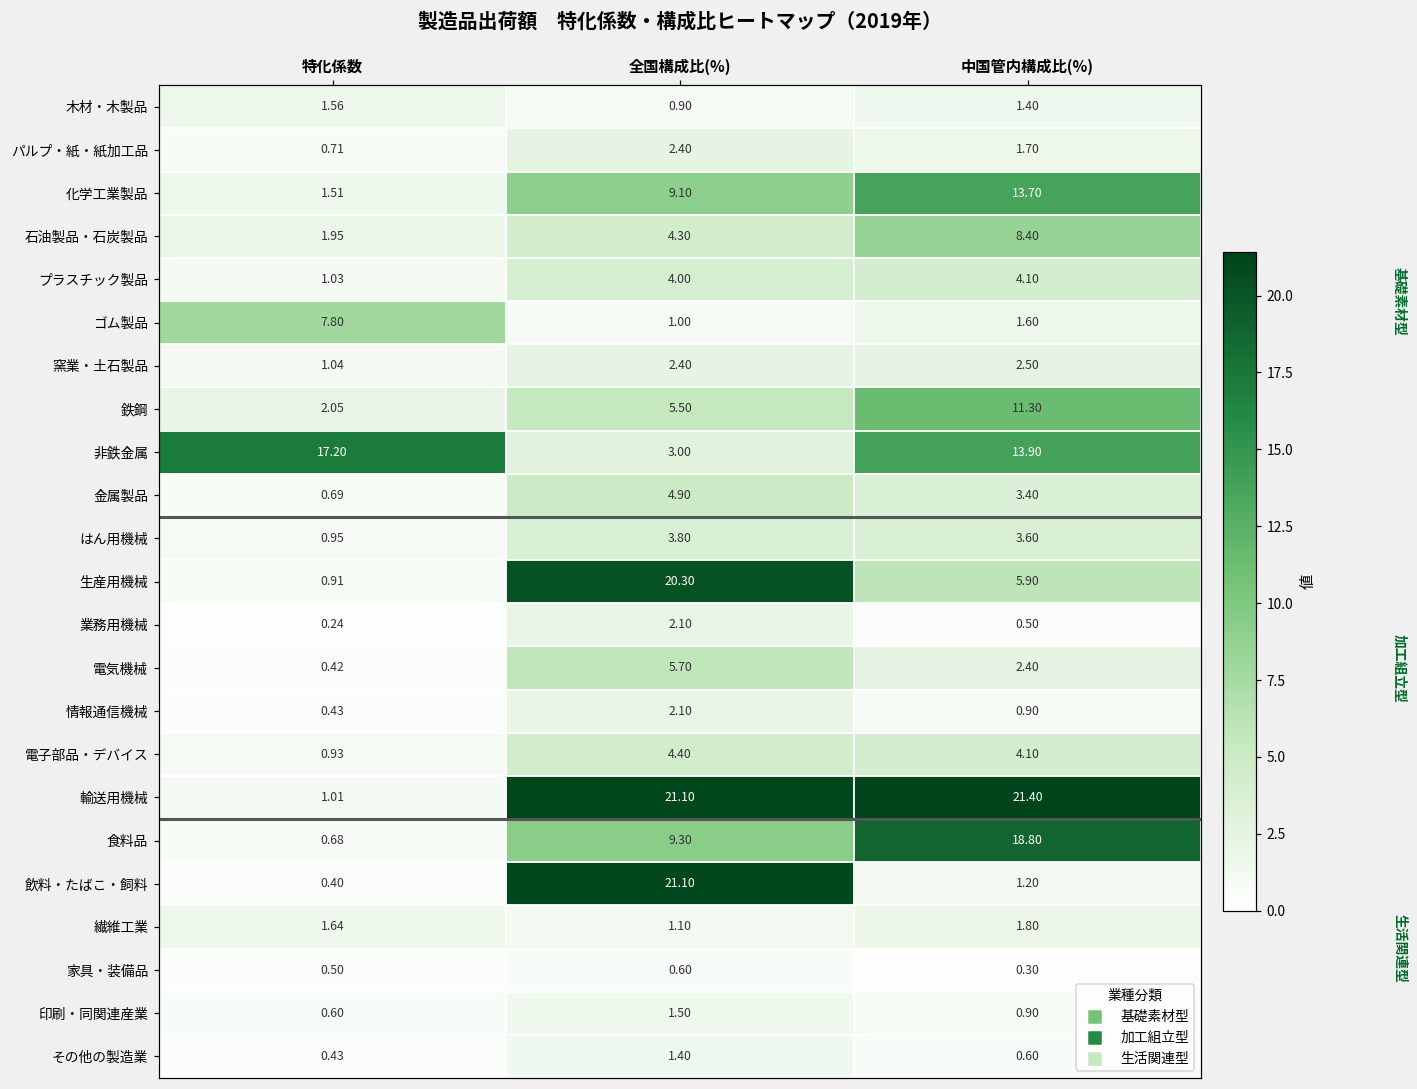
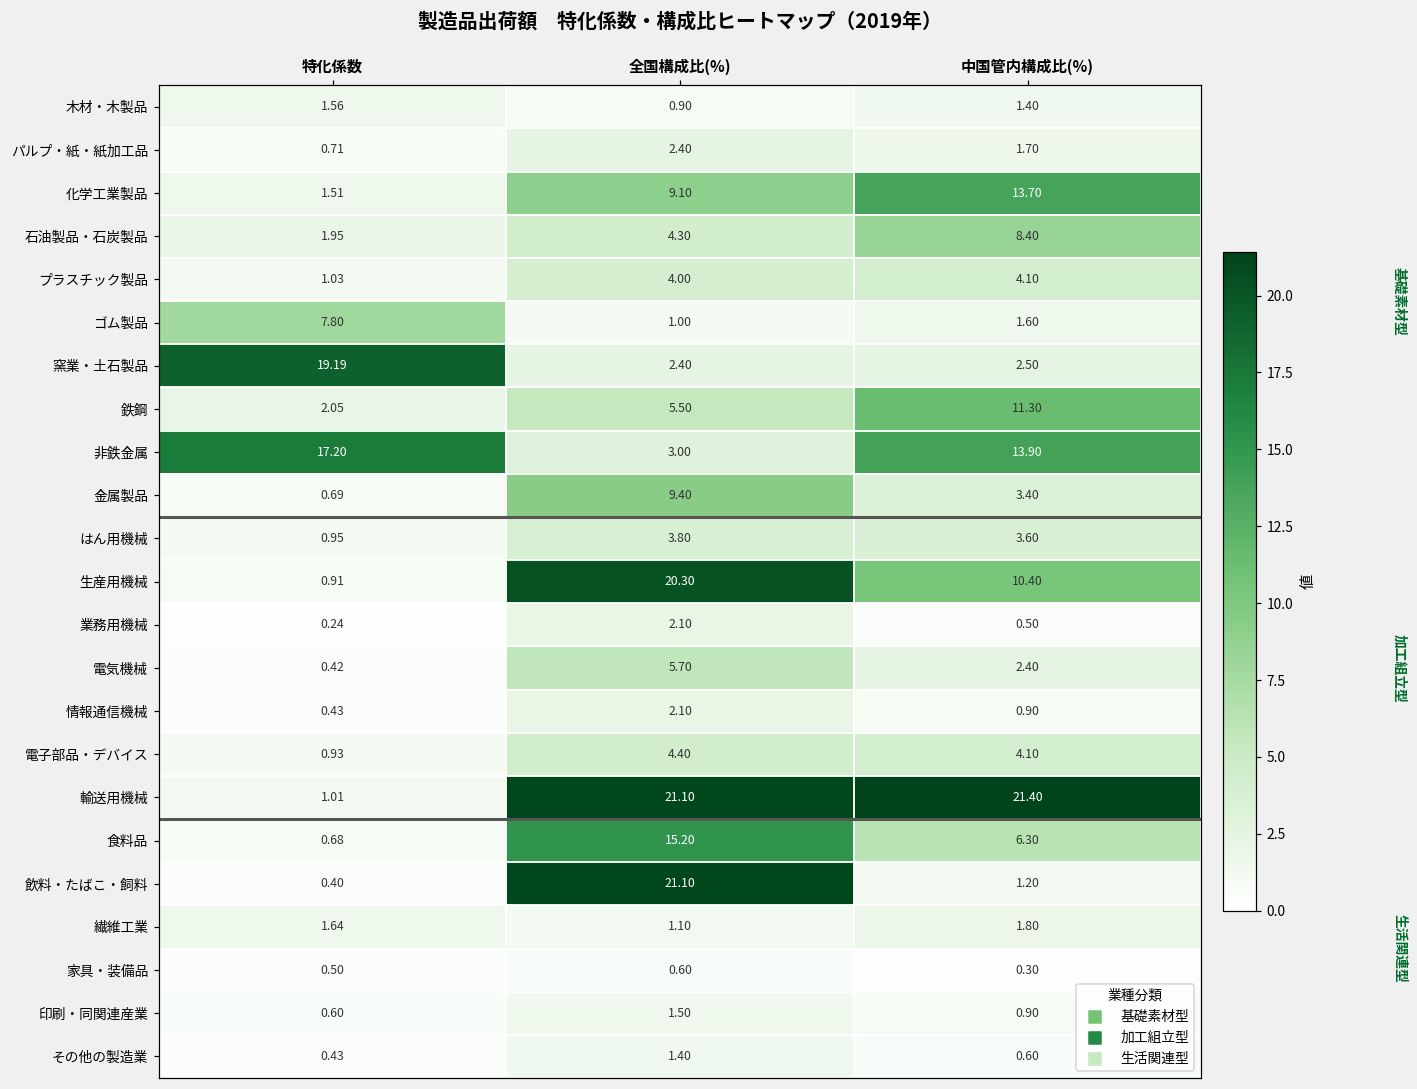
窯業・土石製品, 特化係数: 1.04 -> 19.19
金属製品, 全国構成比(%): 4.90 -> 9.40
生産用機械, 中国管内構成比(%): 5.90 -> 10.40
食料品, 全国構成比(%): 9.30 -> 15.20
食料品, 中国管内構成比(%): 18.80 -> 6.30
